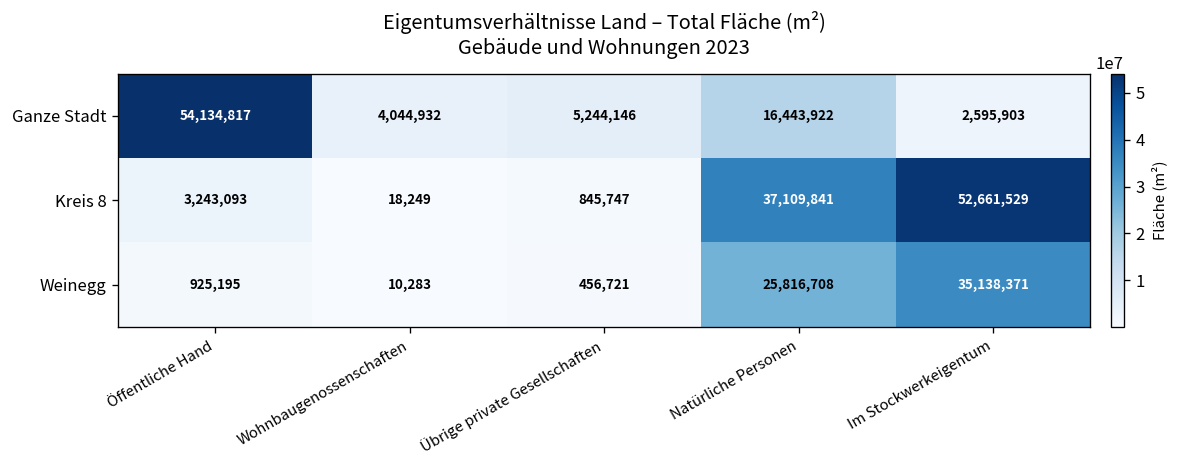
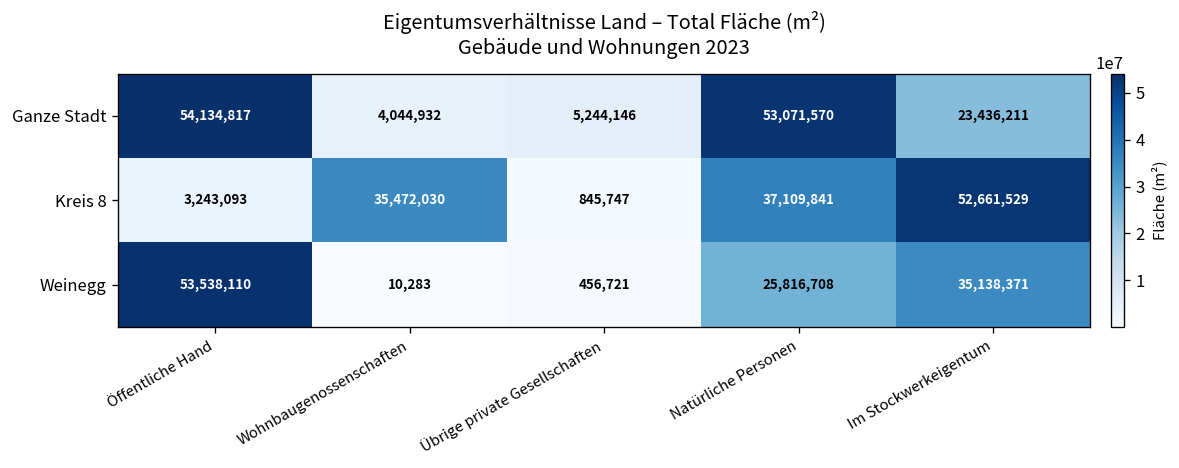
Ganze Stadt, Natürliche Personen: 16,443,922 -> 53,071,570
Ganze Stadt, Im Stockwerkeigentum: 2,595,903 -> 23,436,211
Kreis 8, Wohnbaugenossenschaften: 18,249 -> 35,472,030
Weinegg, Öffentliche Hand: 925,195 -> 53,538,110
